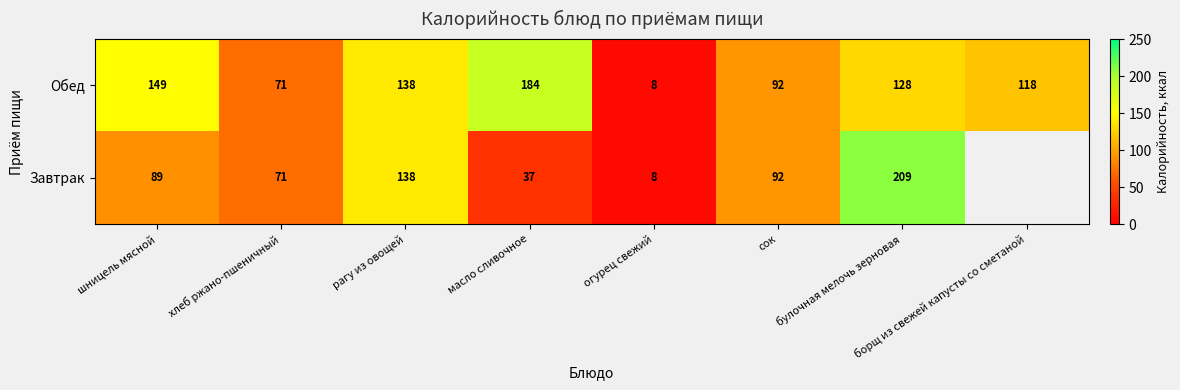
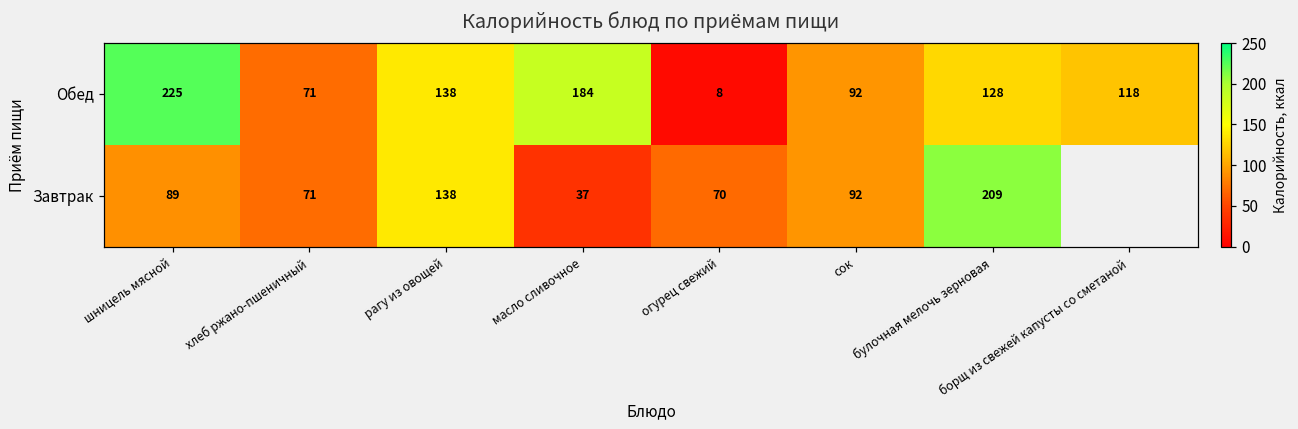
Обед, шницель мясной: 149 -> 225
Завтрак, огурец свежий: 8 -> 70
